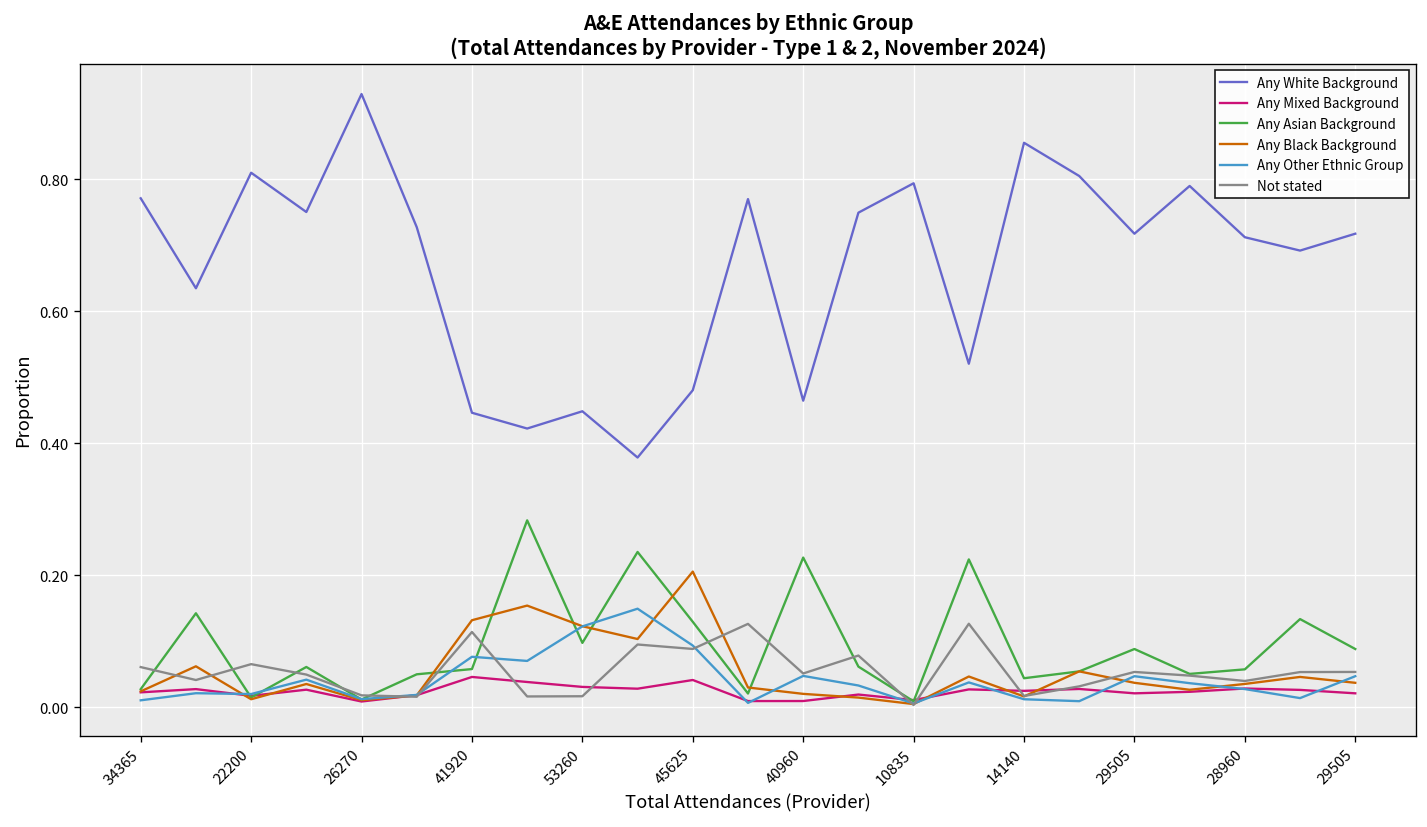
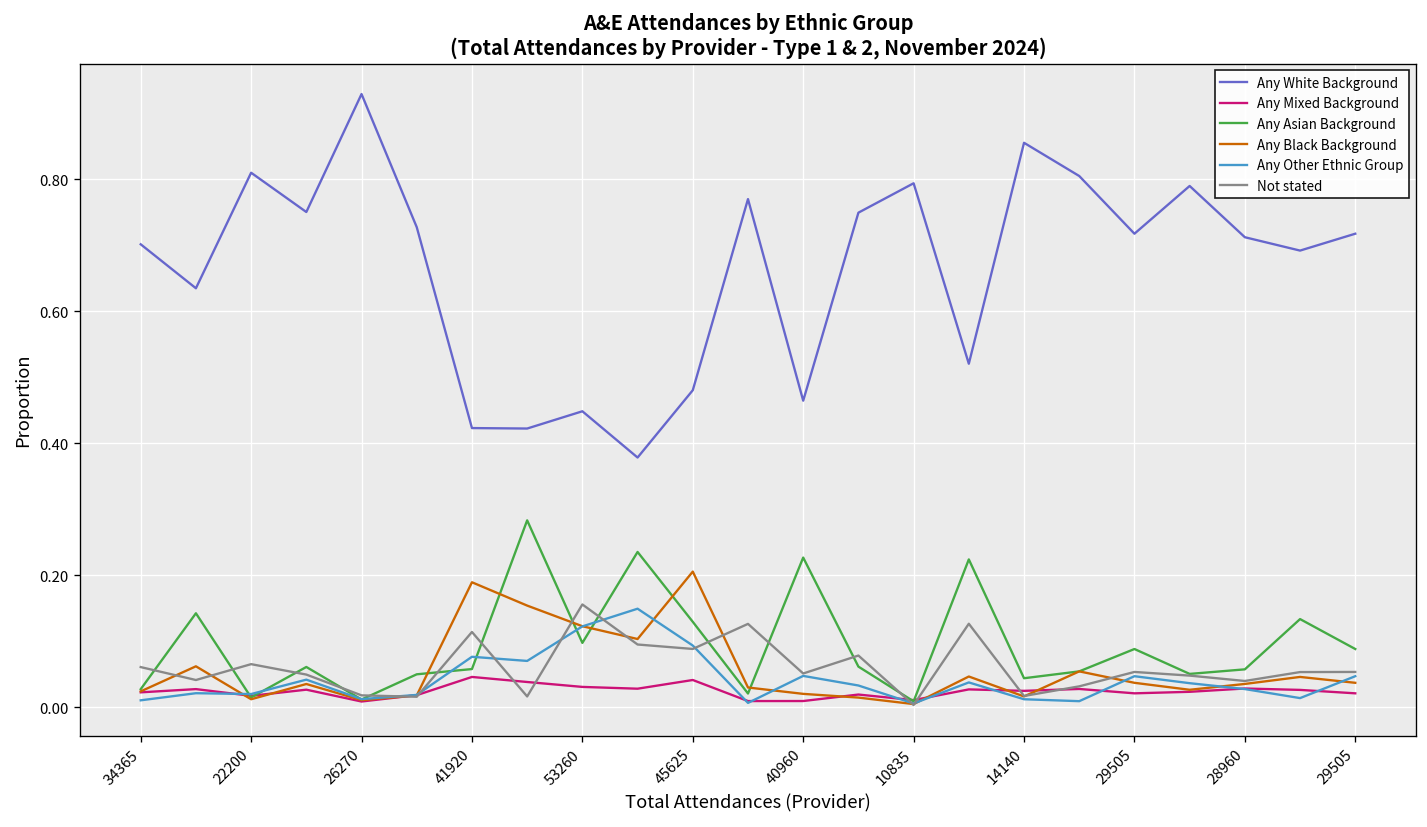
Any White Background, 34365: 0.77 -> 0.70
Any White Background, 41920: 0.45 -> 0.42
Any Black Background, 41920: 0.13 -> 0.19
Not stated, 53260: 0.02 -> 0.16
